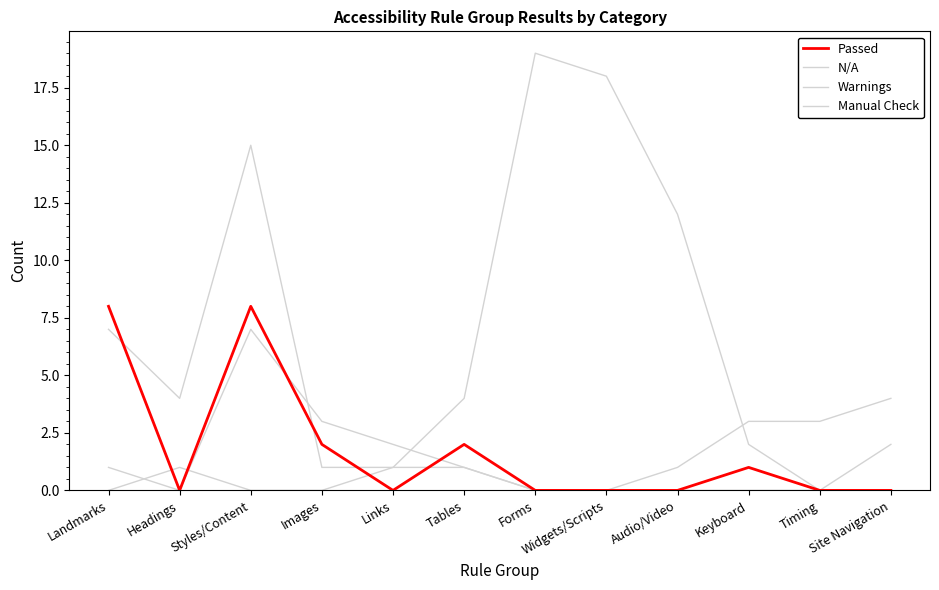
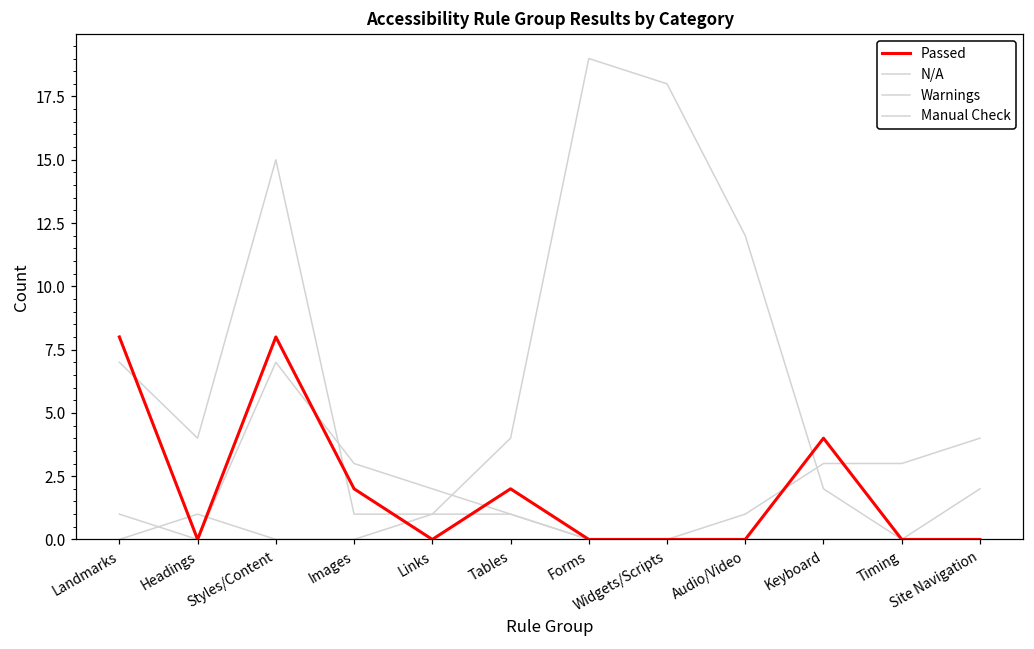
Passed, Keyboard: 1 -> 4
